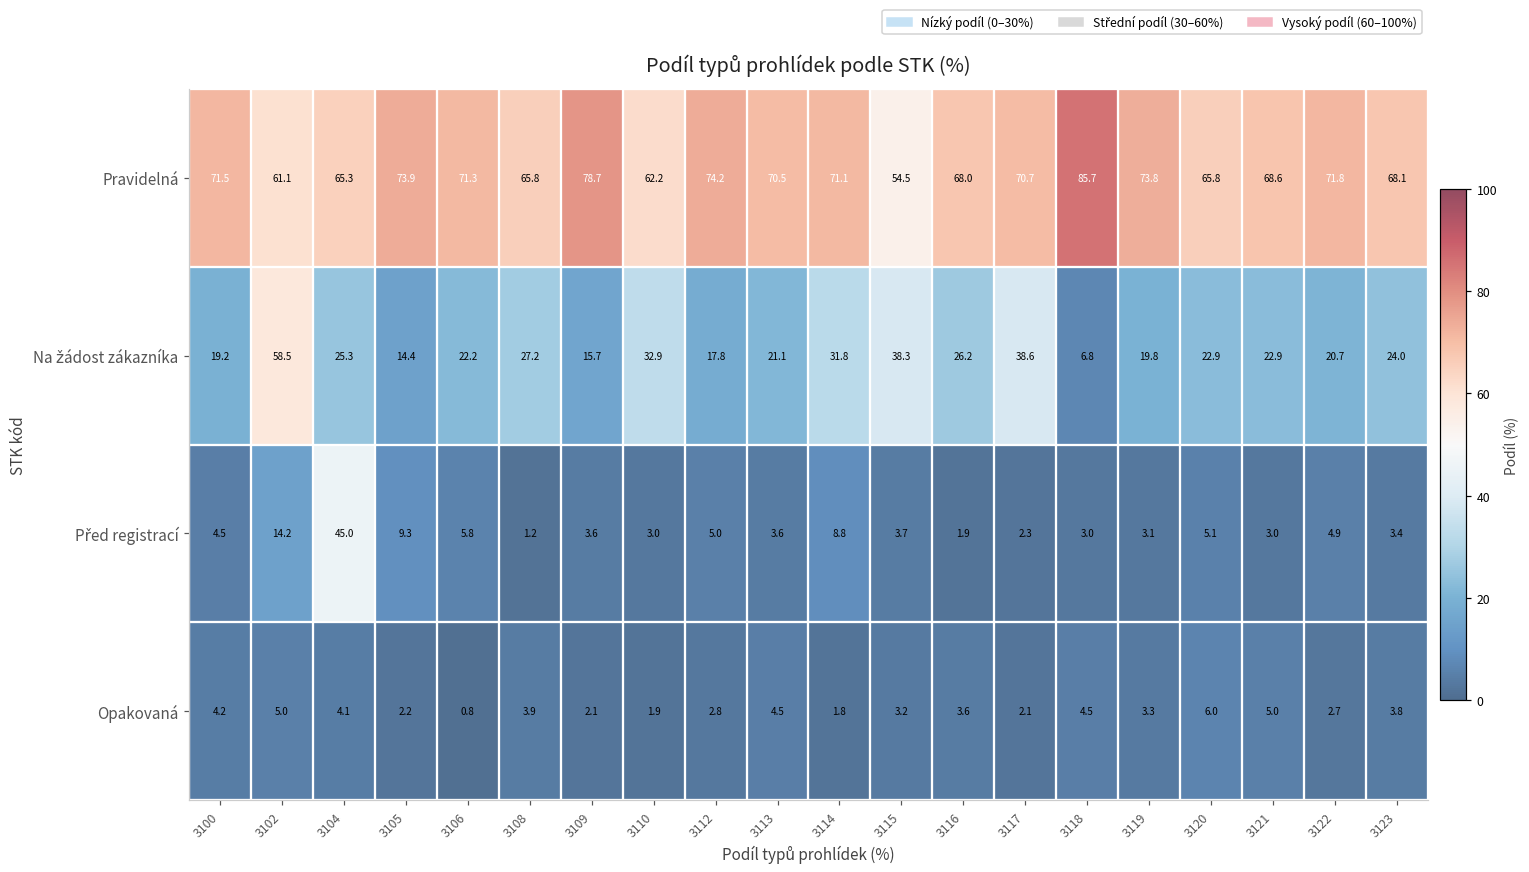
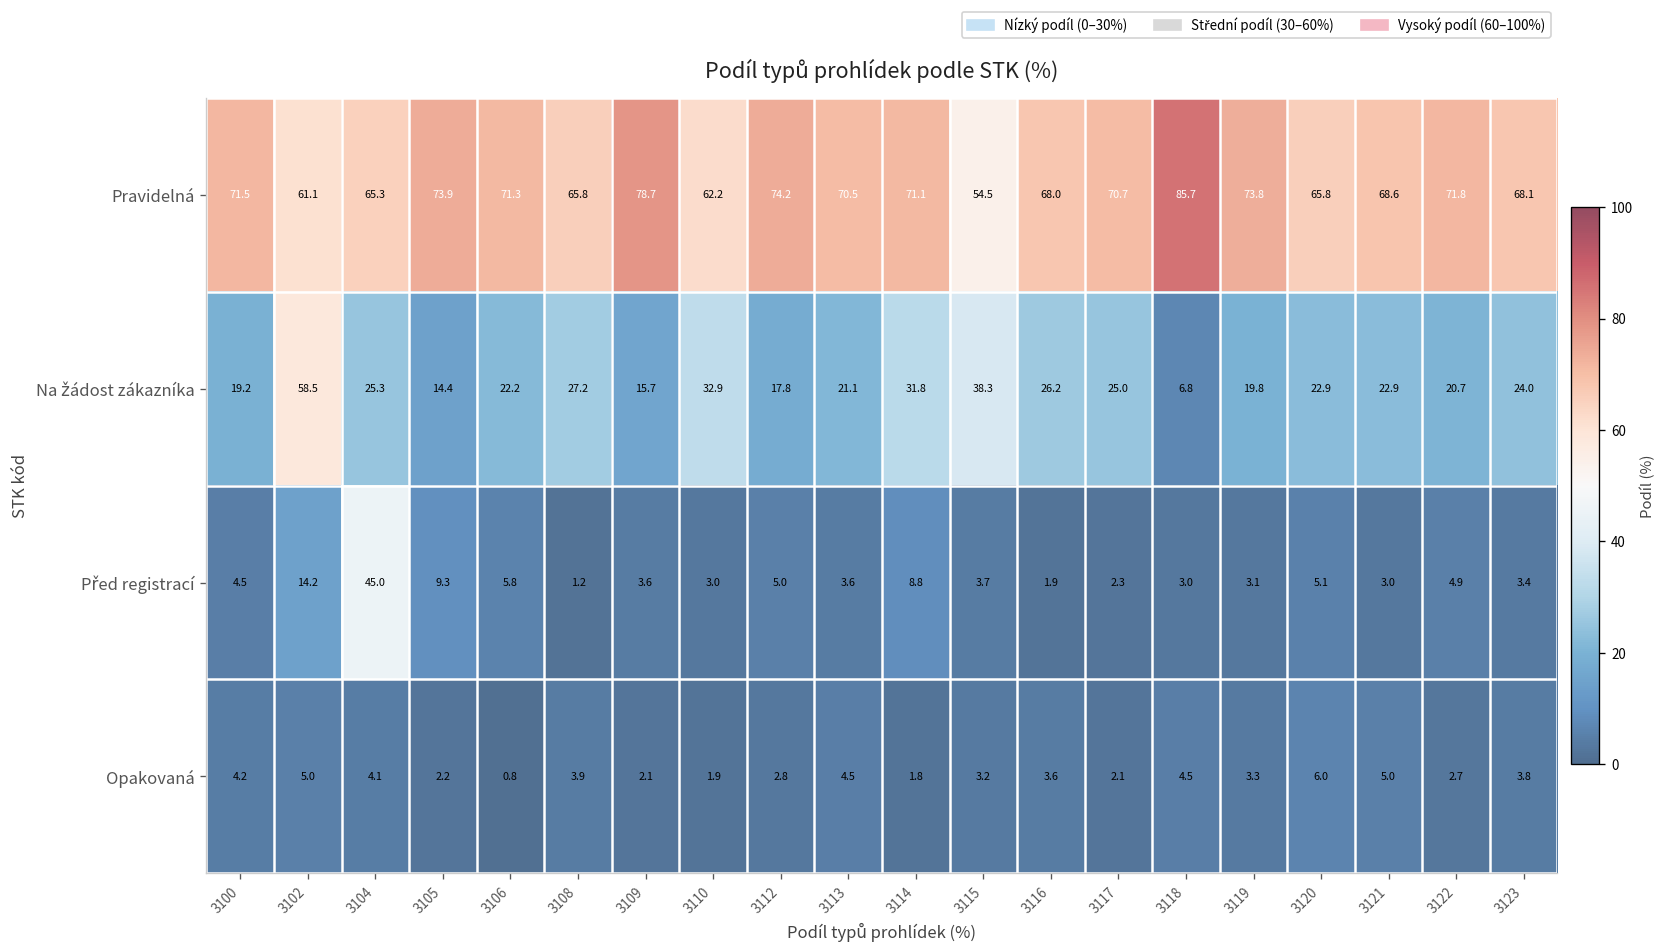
Na žádost zákazníka, 3117: 38.6 -> 25.0
